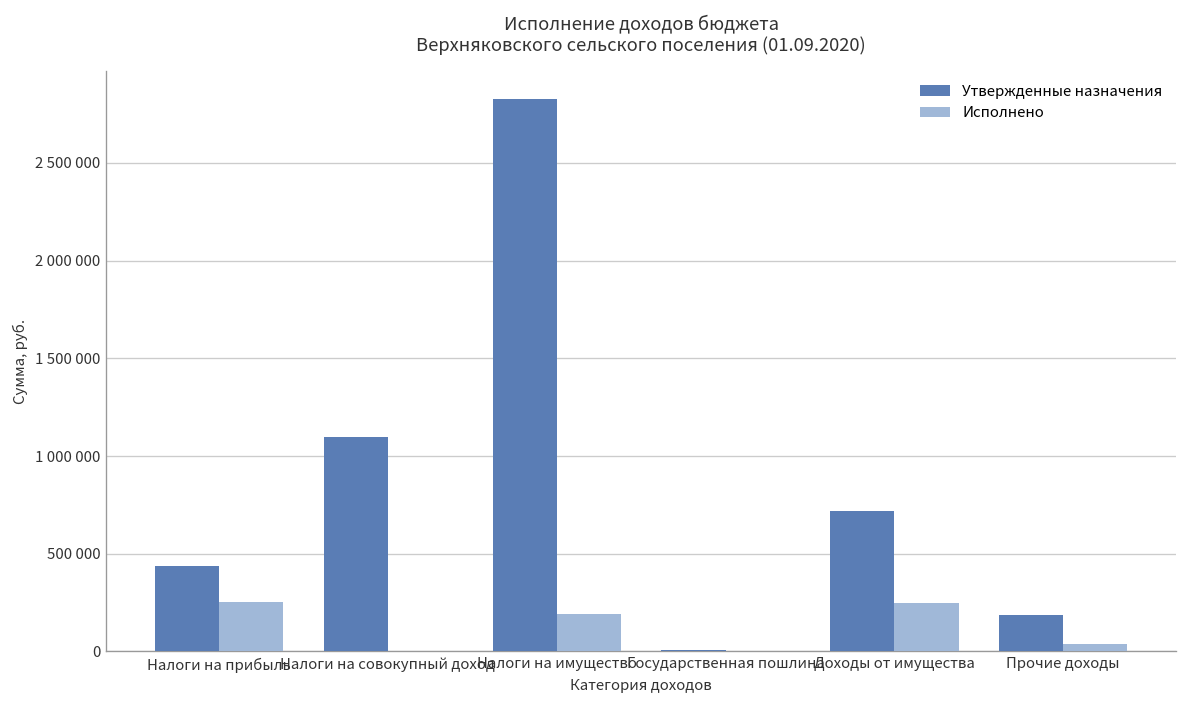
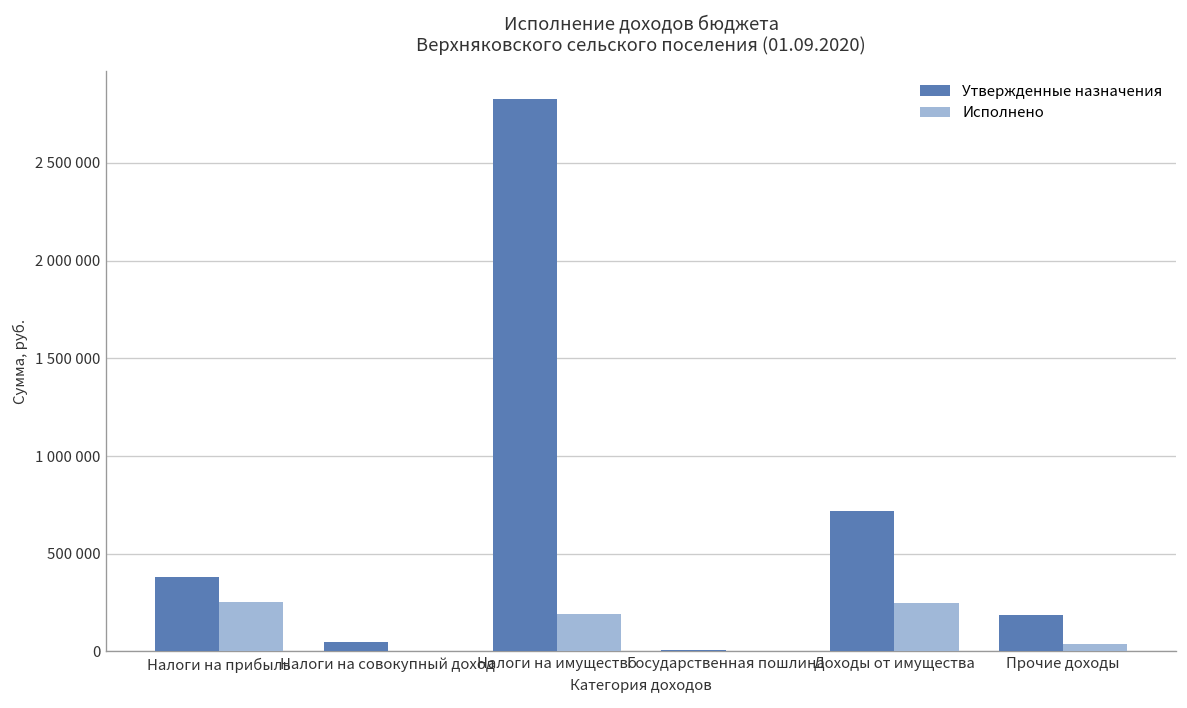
Утвержденные назначения, Налоги на прибыль: 440000 -> 380000
Утвержденные назначения, Налоги на совокупный доход: 1100000 -> 50000
